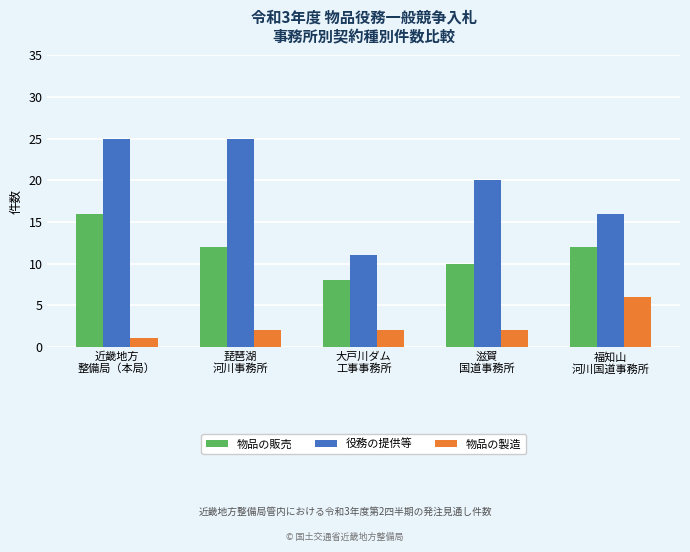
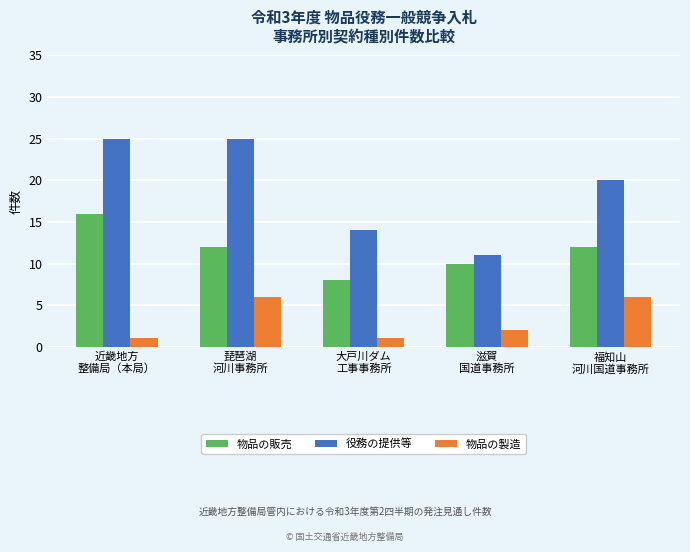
物品の製造, 琵琶湖 河川事務所: 2 -> 6
役務の提供等, 大戸川ダム 工事事務所: 11 -> 14
物品の製造, 大戸川ダム 工事事務所: 2 -> 1
役務の提供等, 滋賀 国道事務所: 20 -> 11
役務の提供等, 福知山 河川国道事務所: 16 -> 20
